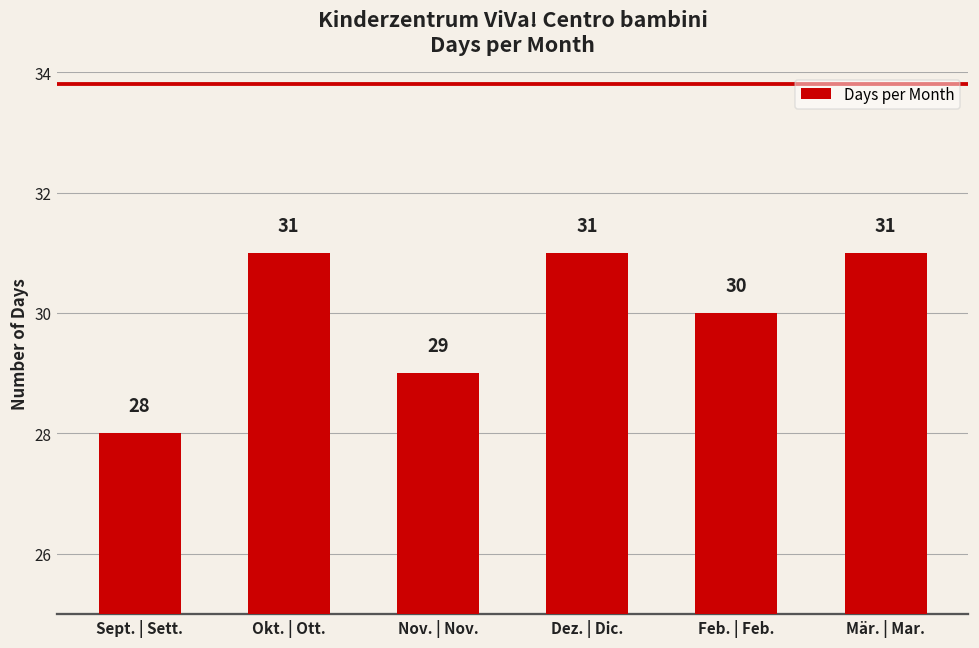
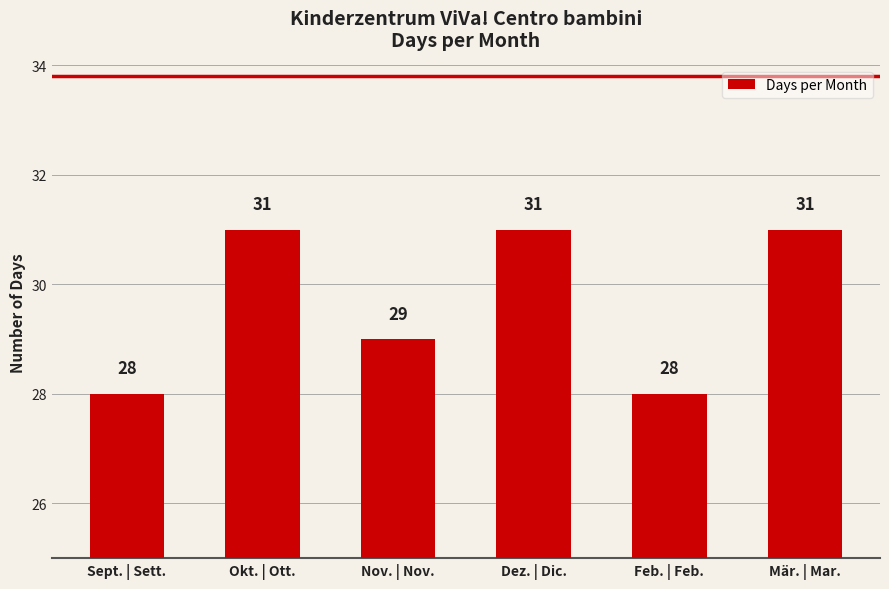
Feb. | Feb.: 30 -> 28
